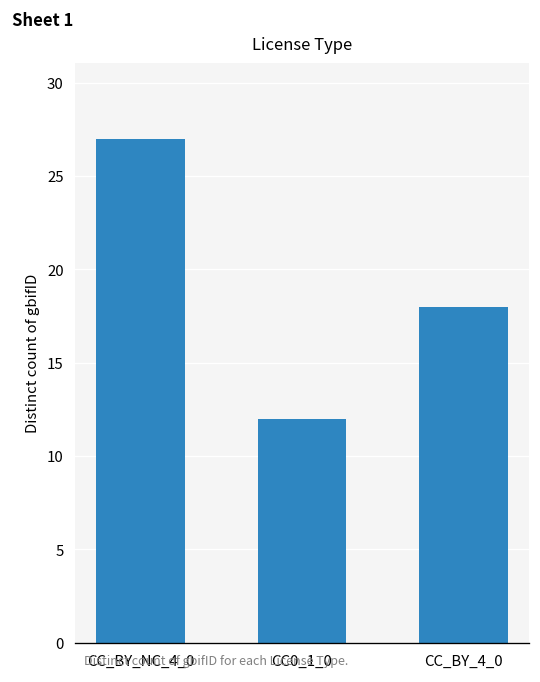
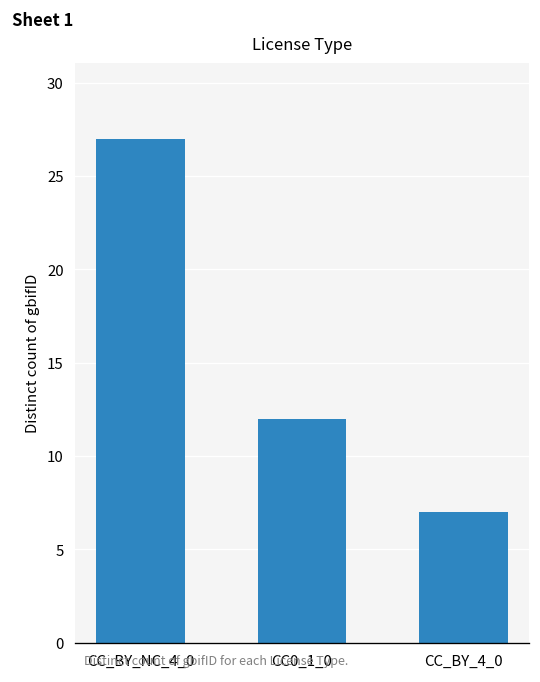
CC_BY_4_0: 18 -> 7
